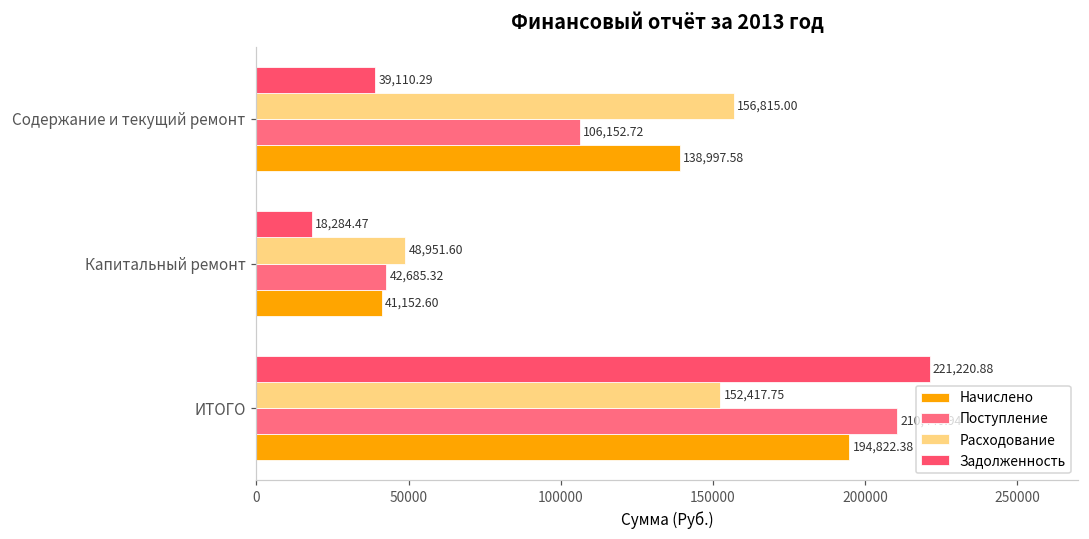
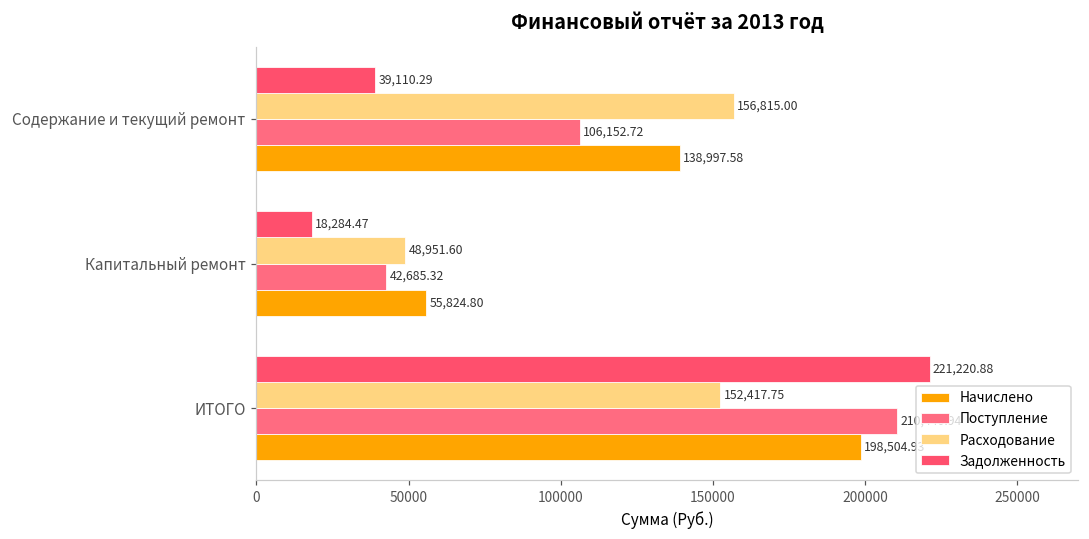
Начислено, Капитальный ремонт: 41,152.60 -> 55,824.80
Начислено, ИТОГО: 195000 -> 199000
